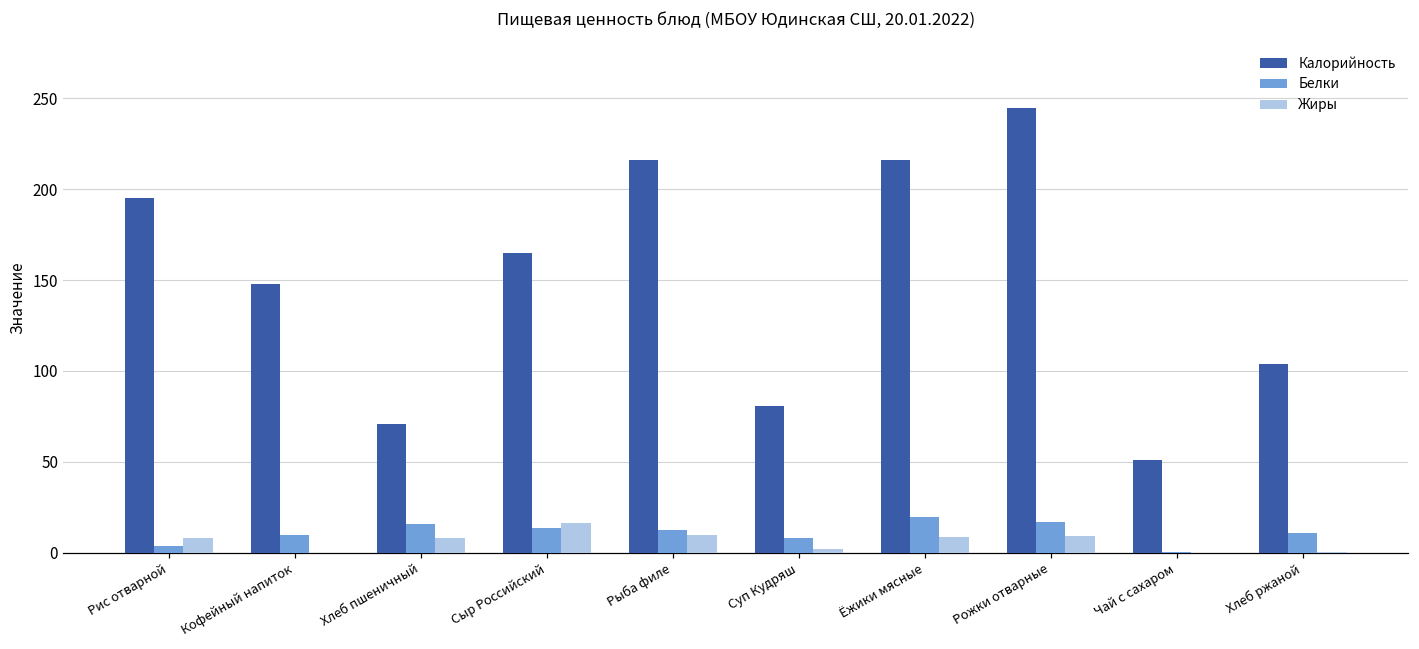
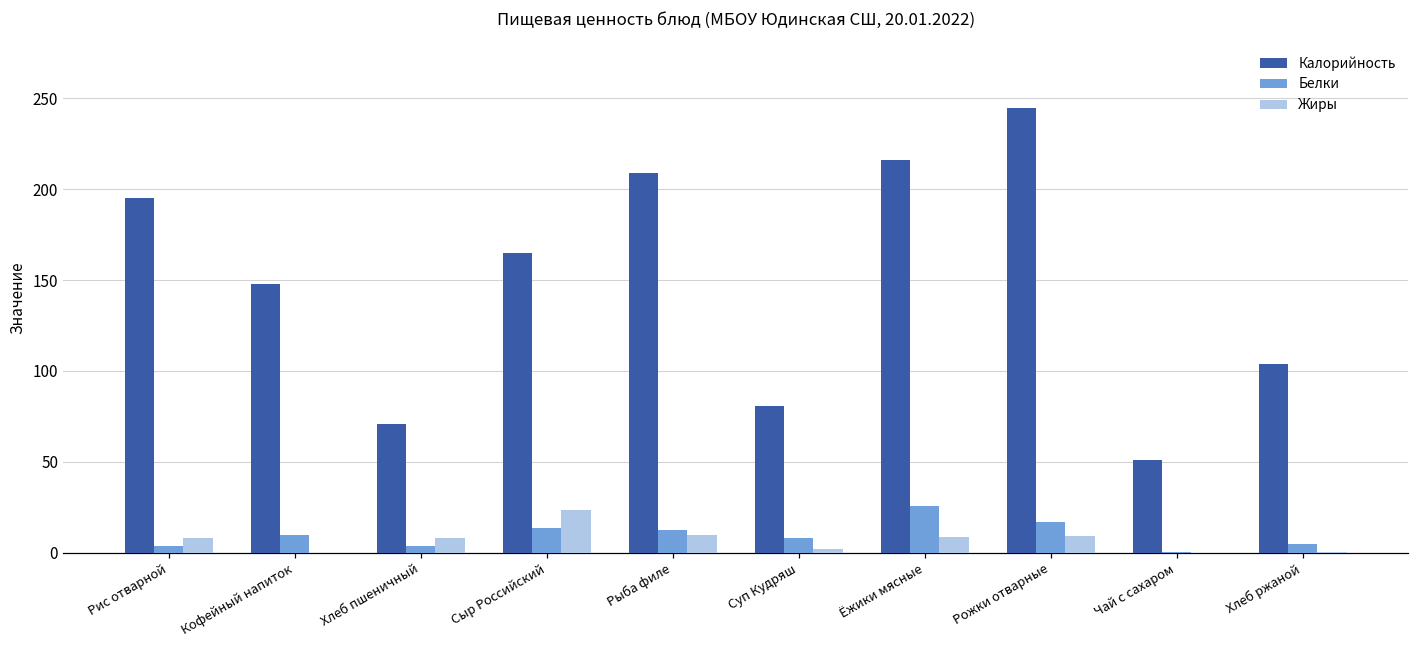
Белки, Хлеб пшеничный: 16 -> 4
Жиры, Сыр Российский: 16 -> 24
Калорийность, Рыба филе: 216 -> 209
Белки, Ёжики мясные: 20 -> 26
Белки, Хлеб ржаной: 11 -> 5
